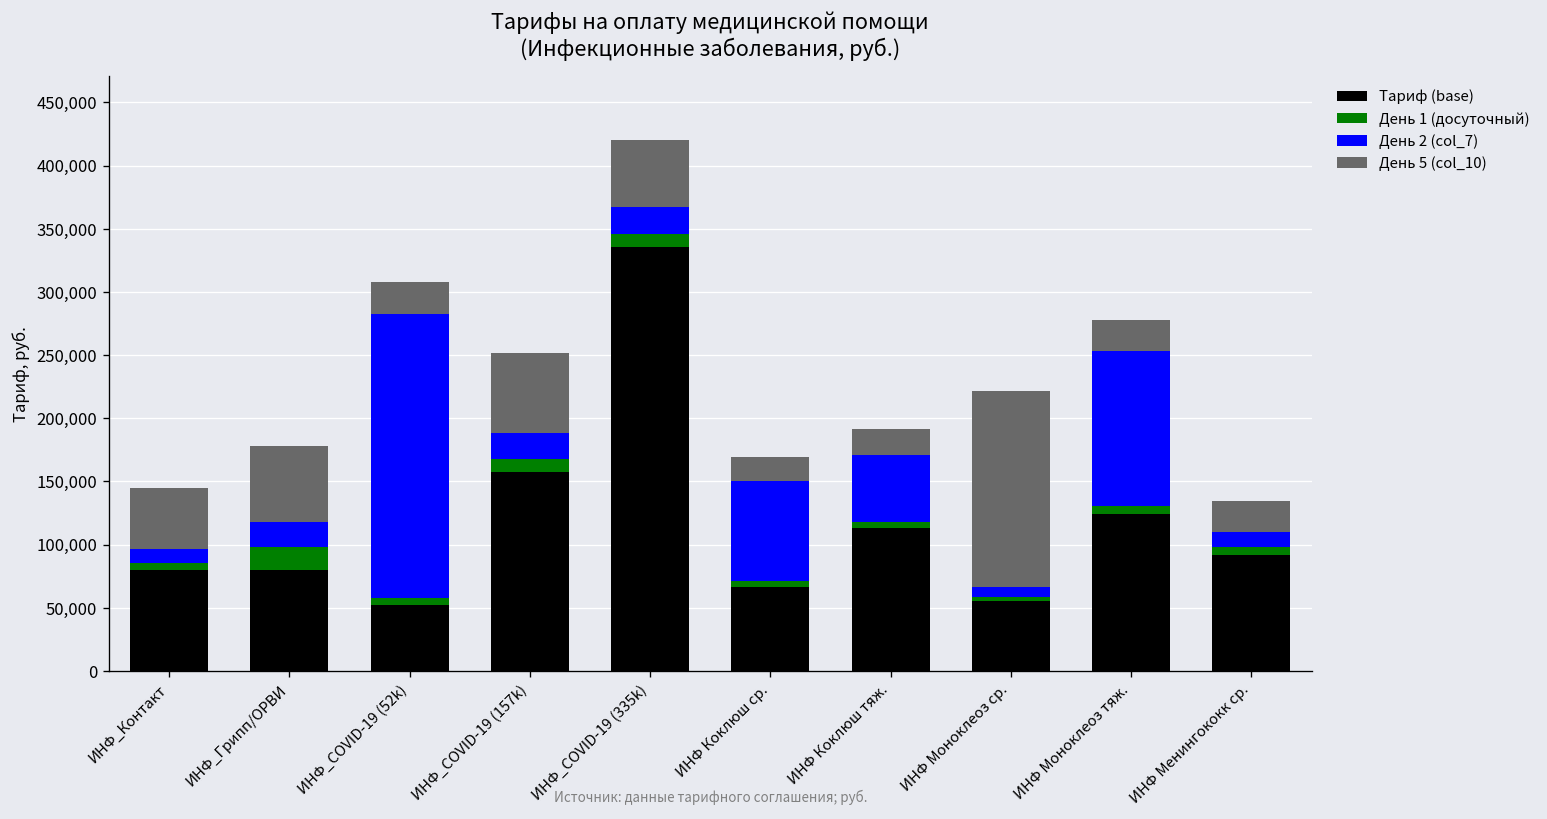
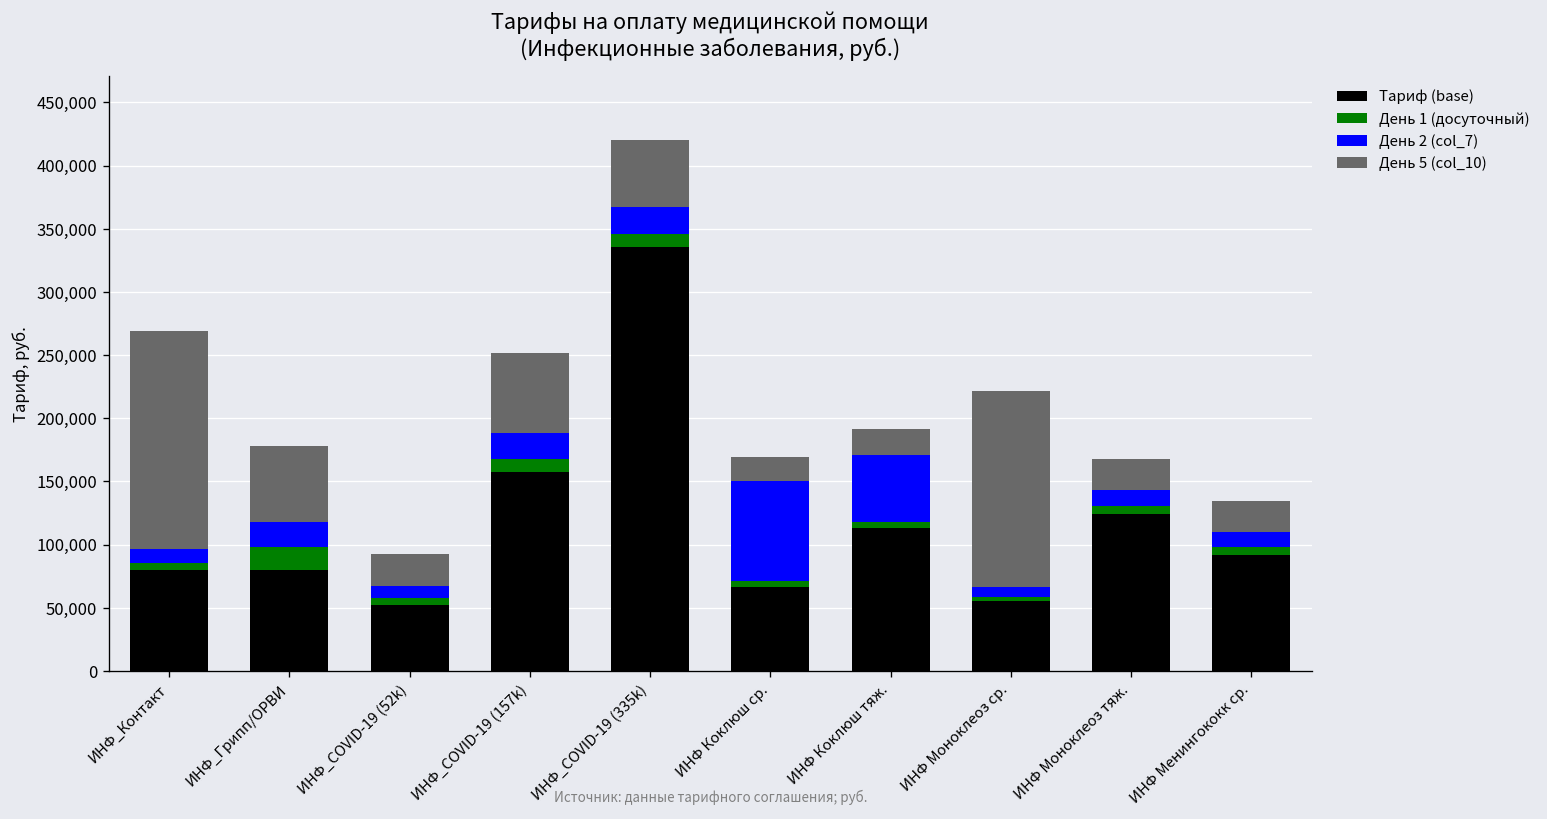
День 5 (col_10), ИНФ_Контакт: 48,000 -> 173,000
День 2 (col_7), ИНФ_COVID-19 (52k): 225,000 -> 10,000
День 2 (col_7), ИНФ Моноклеоз тяж.: 122,000 -> 12,000
